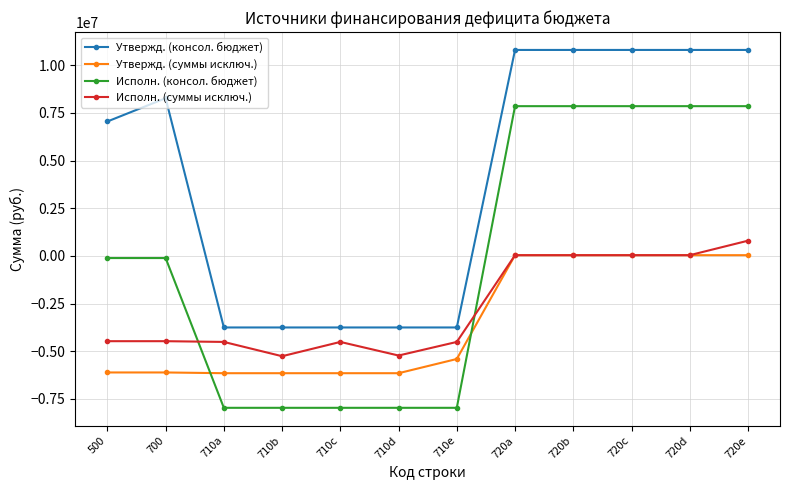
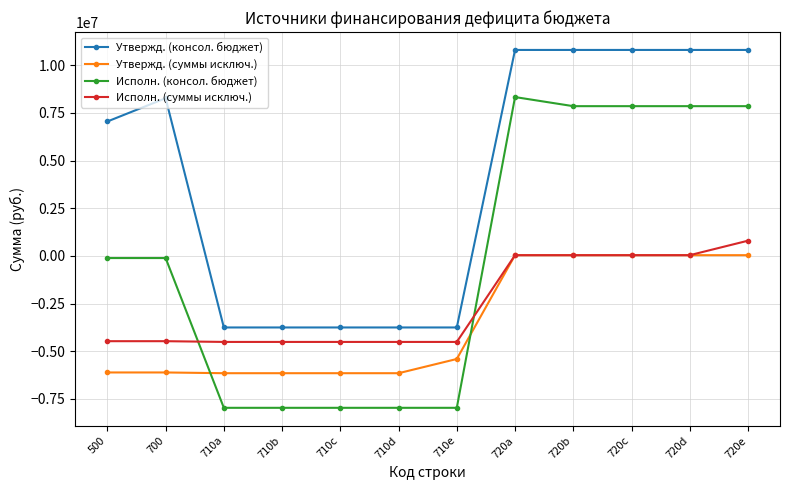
Исполн. (суммы исключ.), 710b: -5300000 -> -4500000
Исполн. (суммы исключ.), 710d: -5200000 -> -4500000
Исполн. (консол. бюджет), 720a: 7900000 -> 8300000
